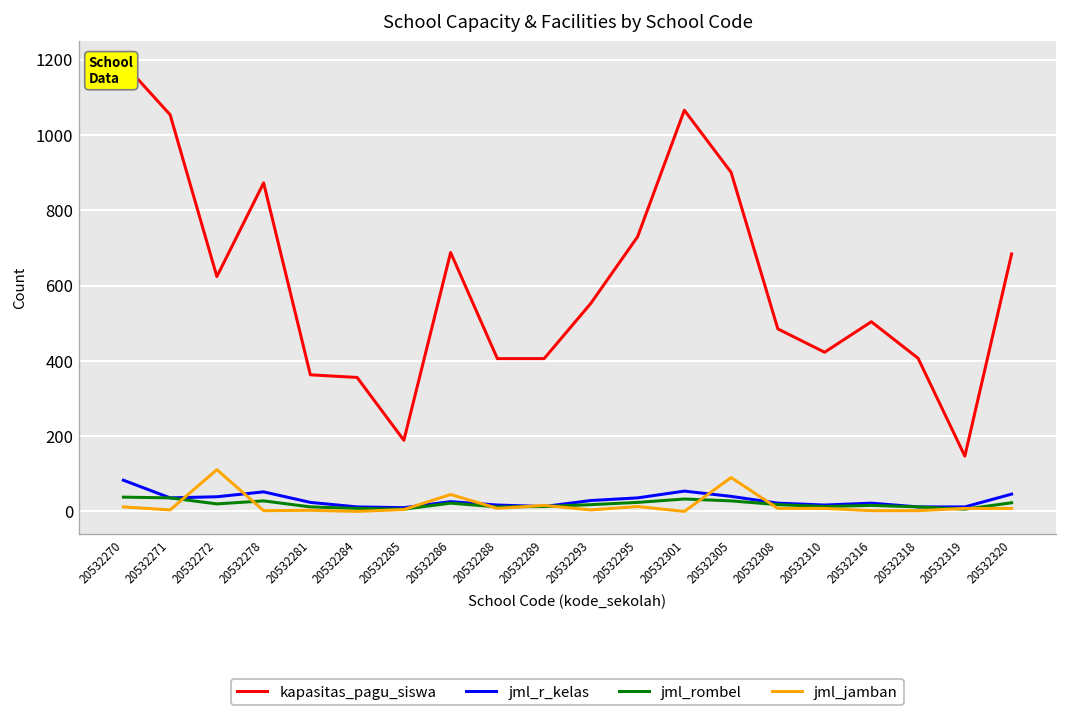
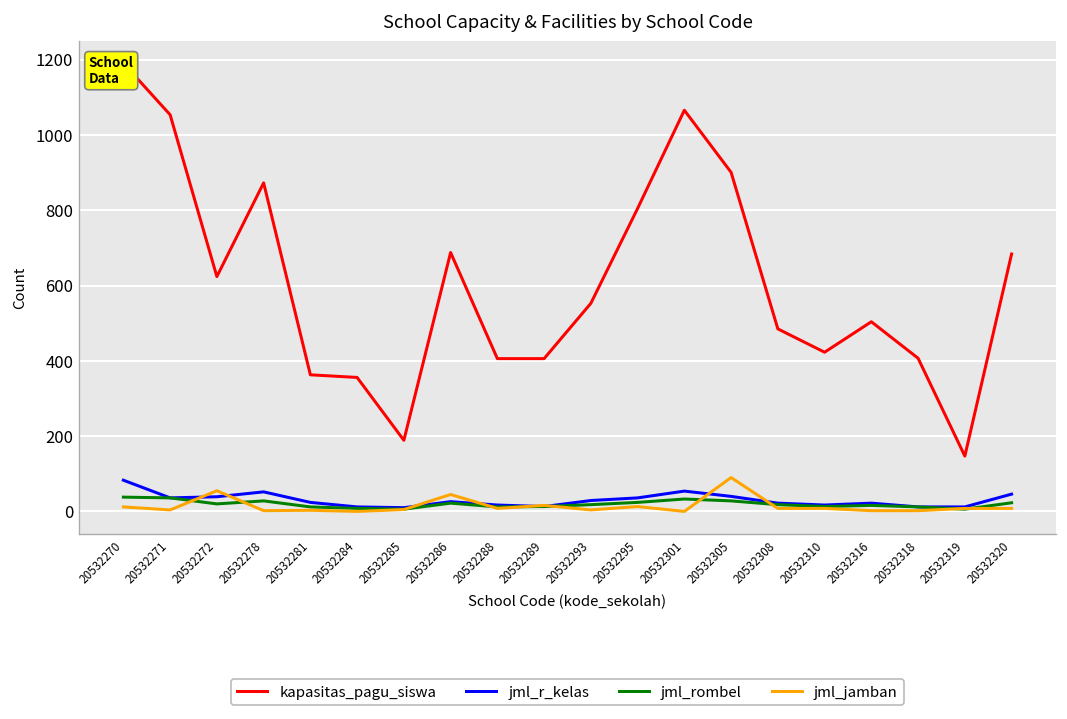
jml_jamban, 20532272: 110 -> 60
kapasitas_pagu_siswa, 20532295: 730 -> 810
